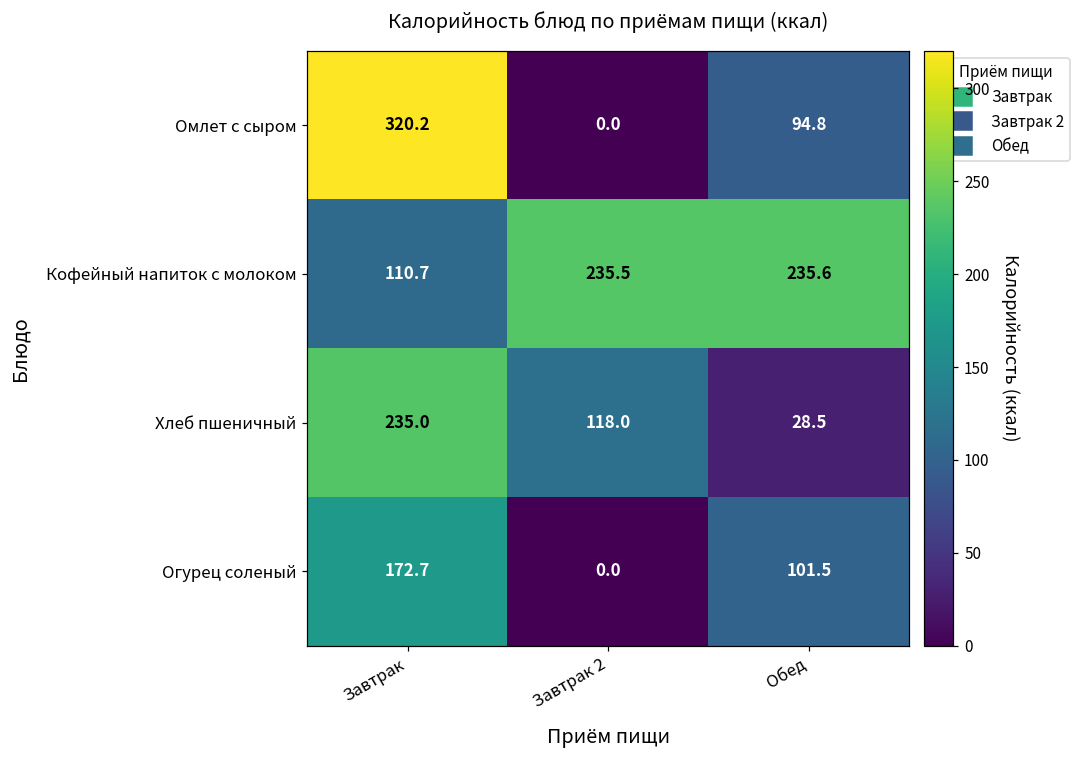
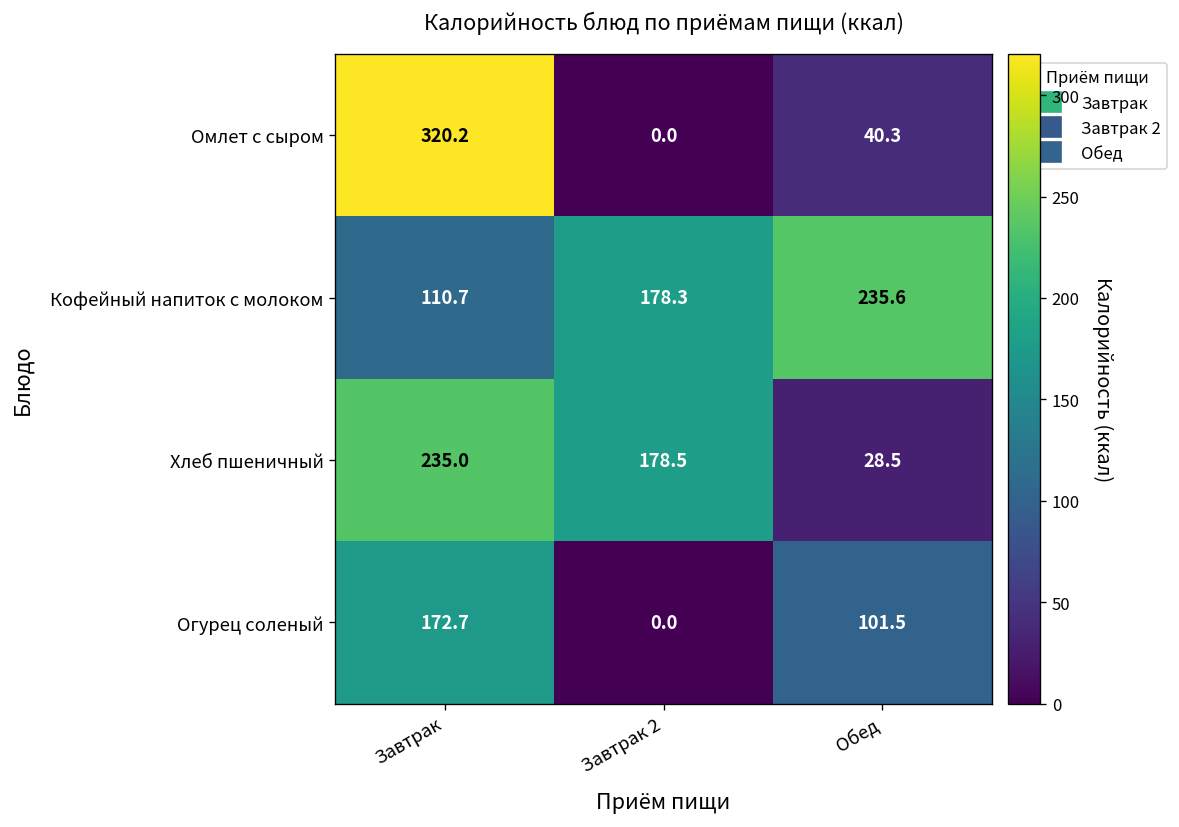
Омлет с сыром, Обед: 94.8 -> 40.3
Кофейный напиток с молоком, Завтрак 2: 235.5 -> 178.3
Хлеб пшеничный, Завтрак 2: 118.0 -> 178.5
